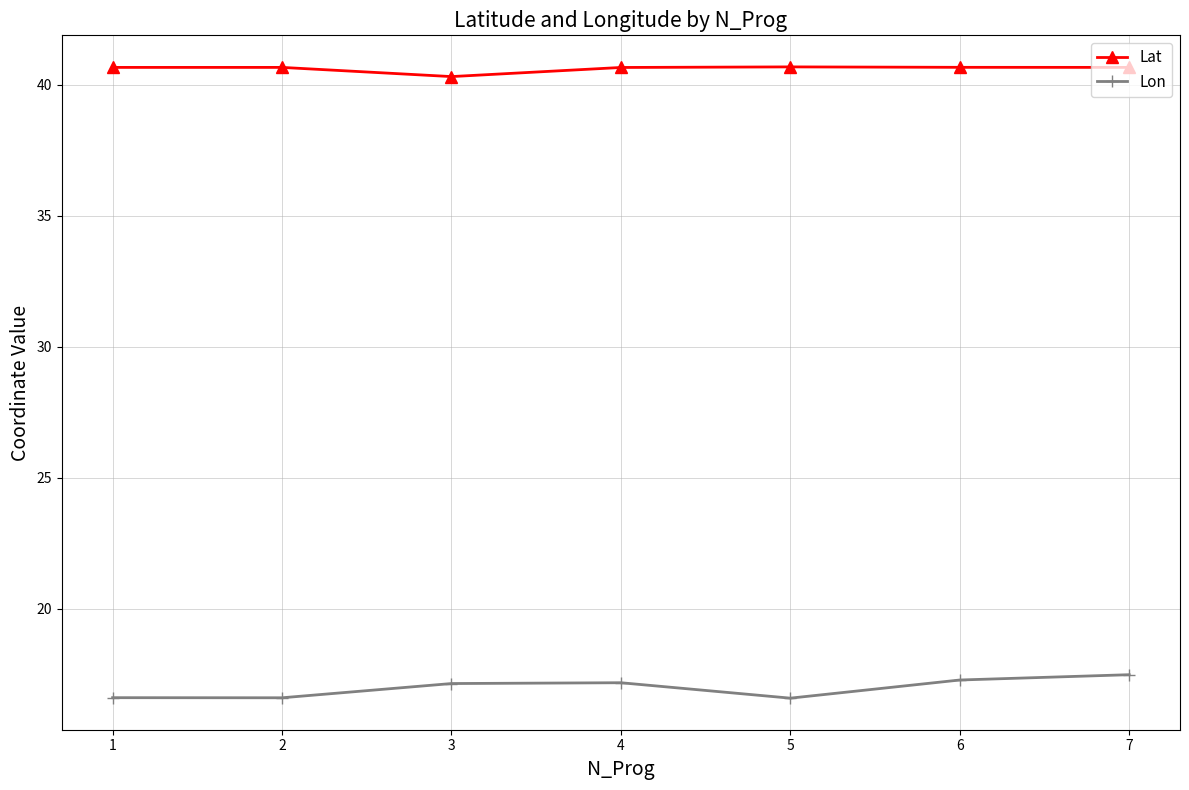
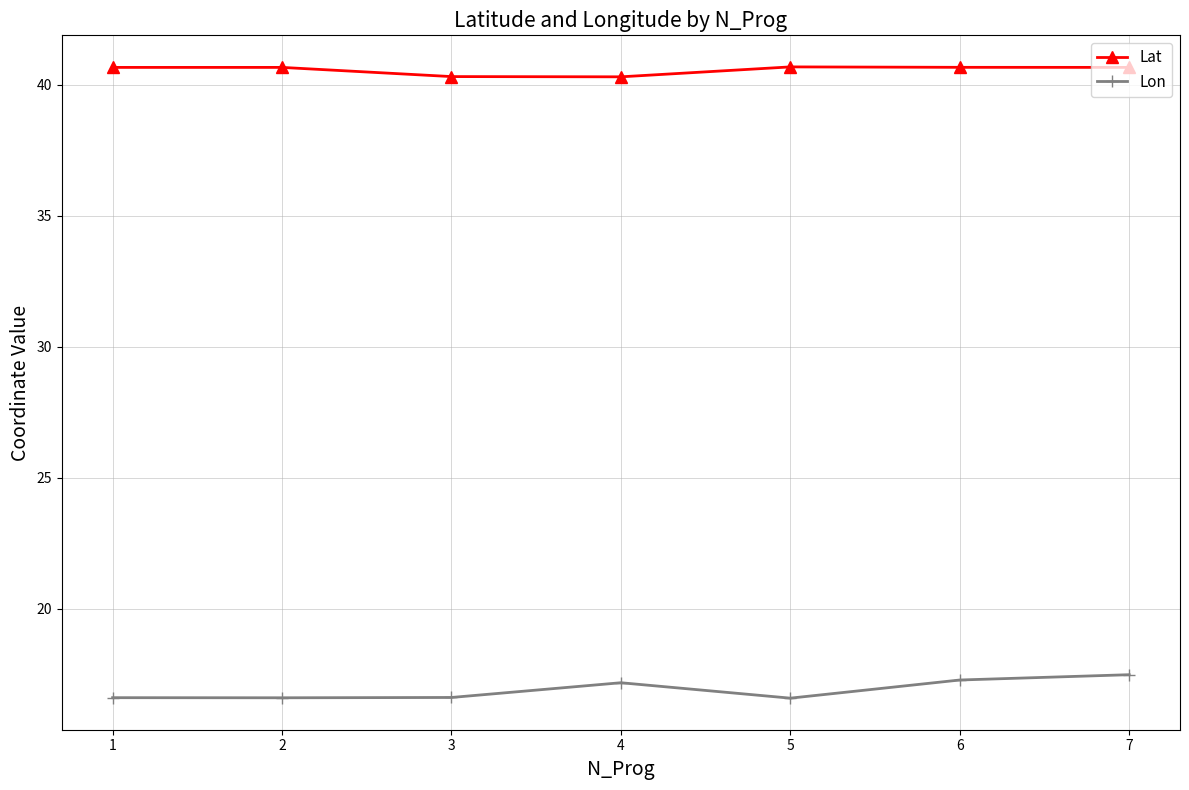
Lon, 3: 17.1 -> 16.6
Lat, 4: 40.7 -> 40.3
